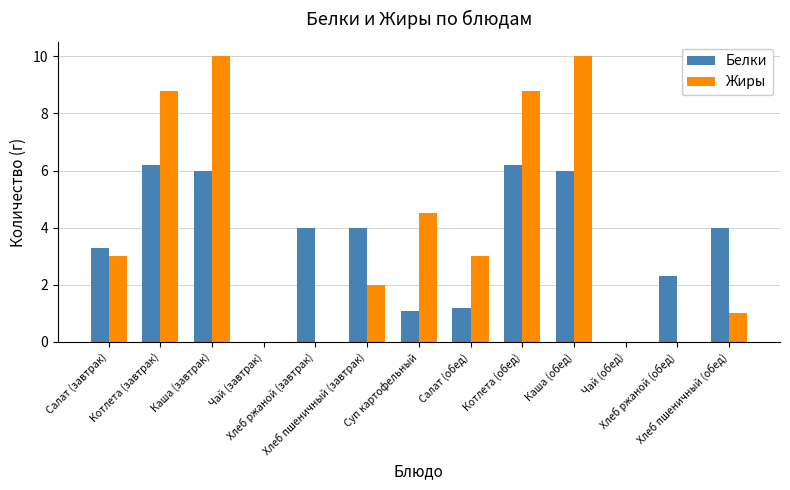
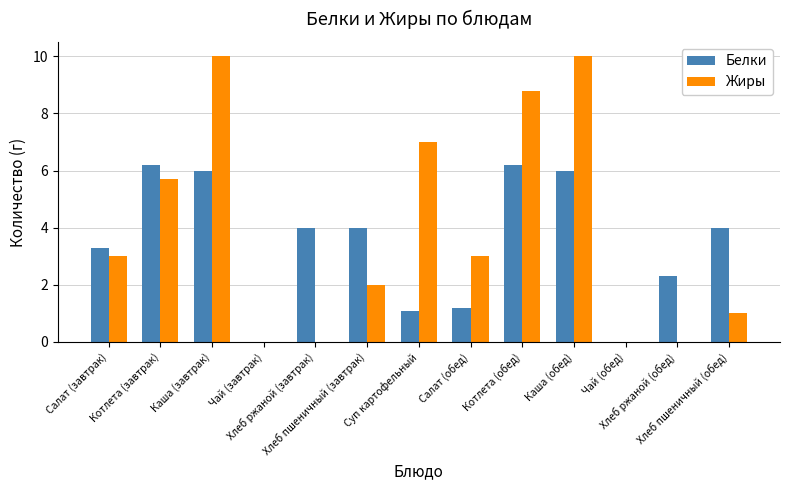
Жиры, Котлета (завтрак): 8.8 -> 5.7
Жиры, Суп картофельный: 4.5 -> 7.0
